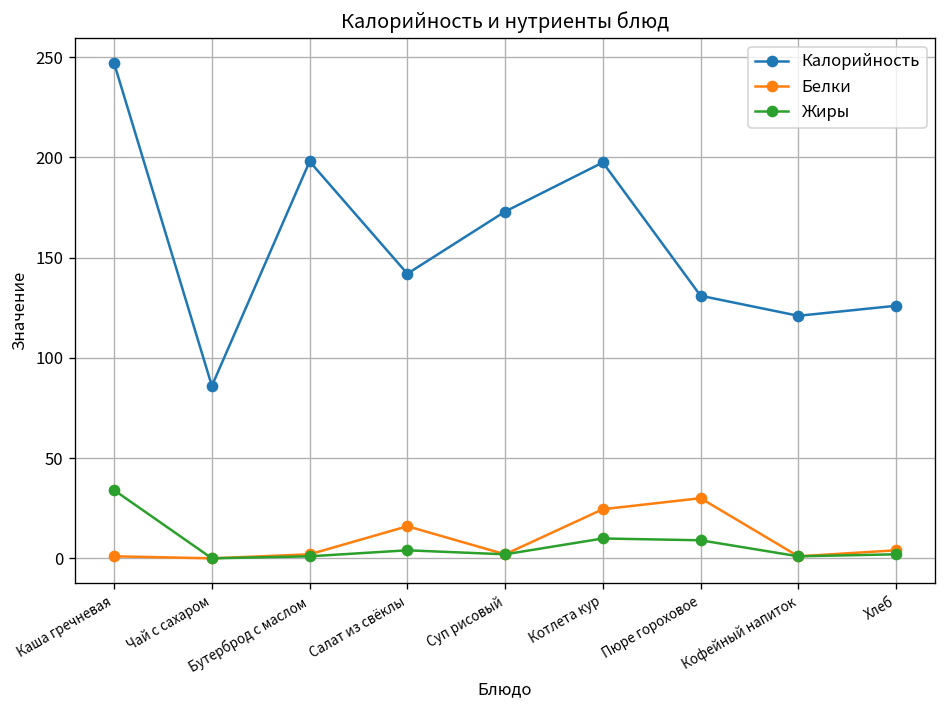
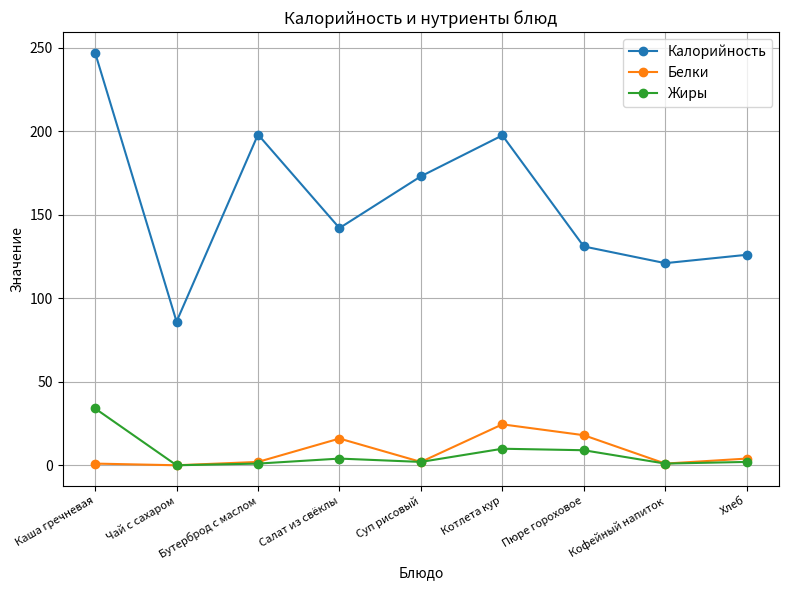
Белки, Пюре гороховое: 30 -> 18
